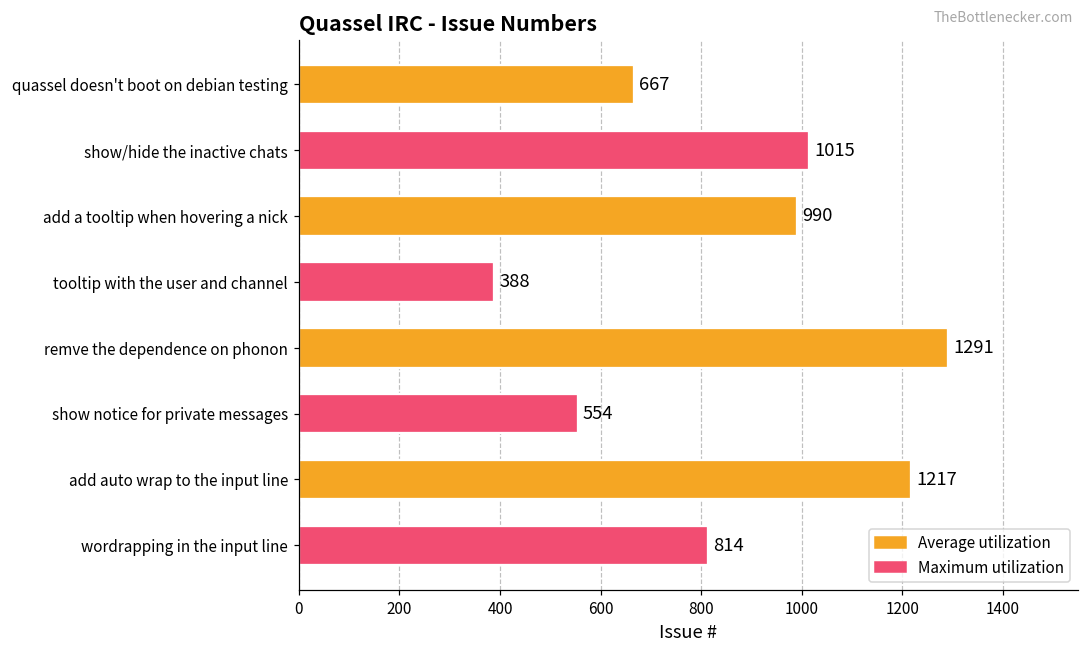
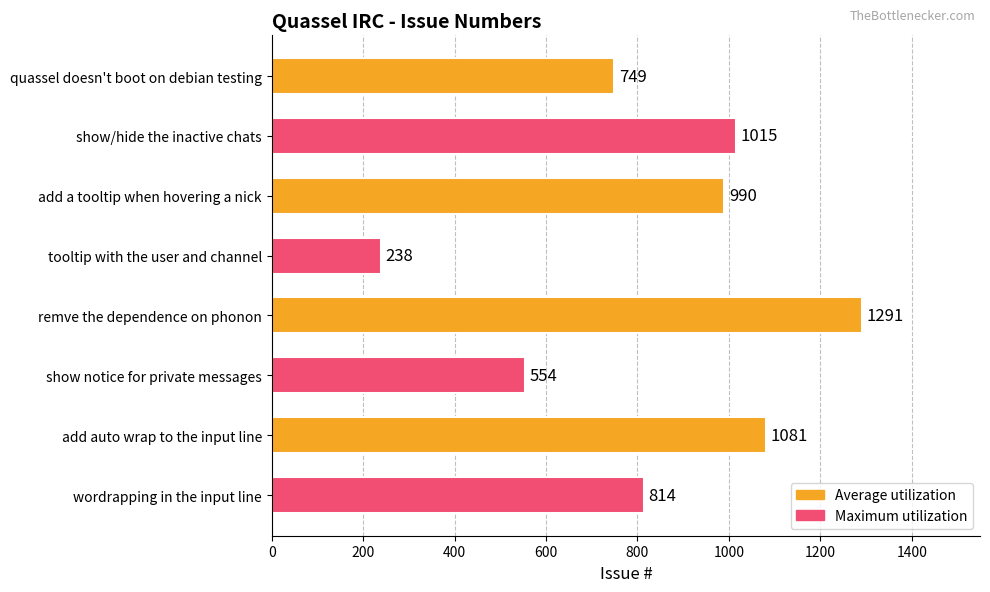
Average utilization, quassel doesn't boot on debian testing: 667 -> 749
Maximum utilization, tooltip with the user and channel: 388 -> 238
Average utilization, add auto wrap to the input line: 1217 -> 1081
